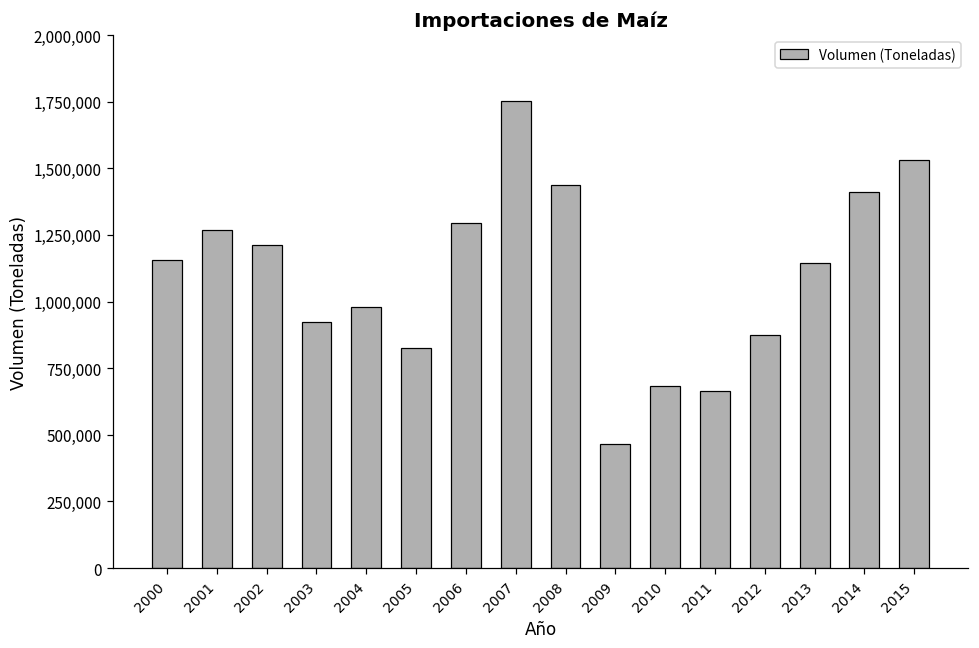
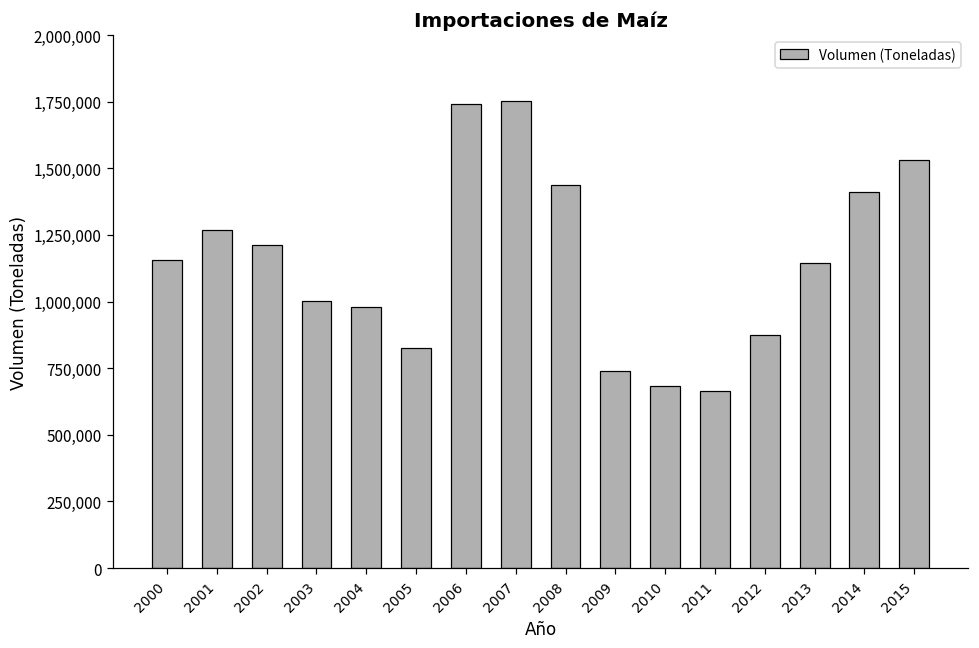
2003: 920,000 -> 1,000,000
2006: 1,290,000 -> 1,740,000
2009: 470,000 -> 740,000
